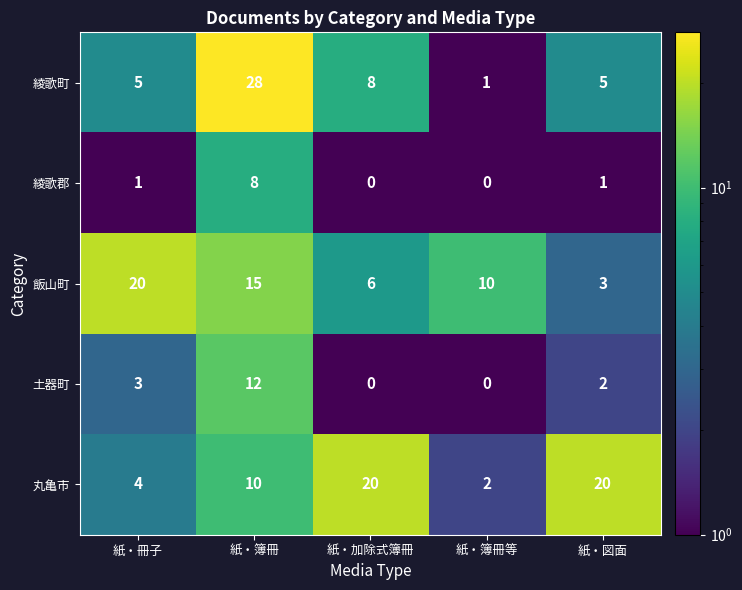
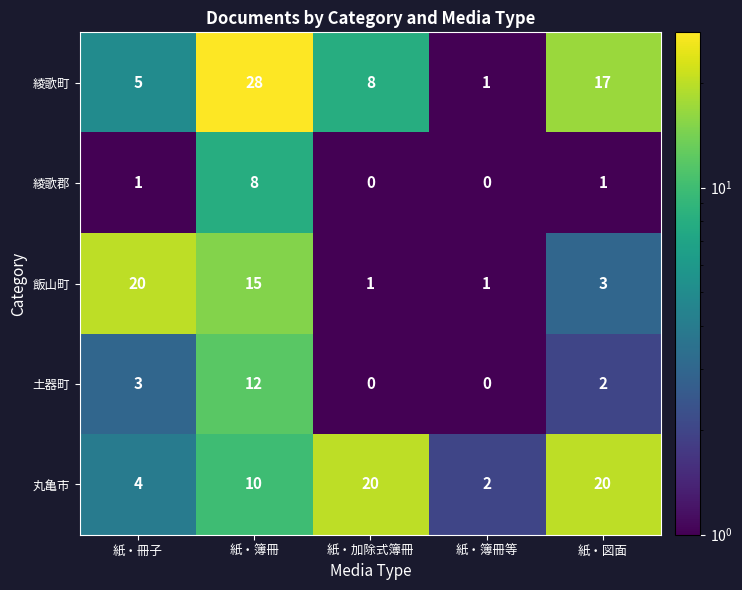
綾歌町, 紙・図面: 5 -> 17
飯山町, 紙・加除式簿冊: 6 -> 1
飯山町, 紙・簿冊等: 10 -> 1
